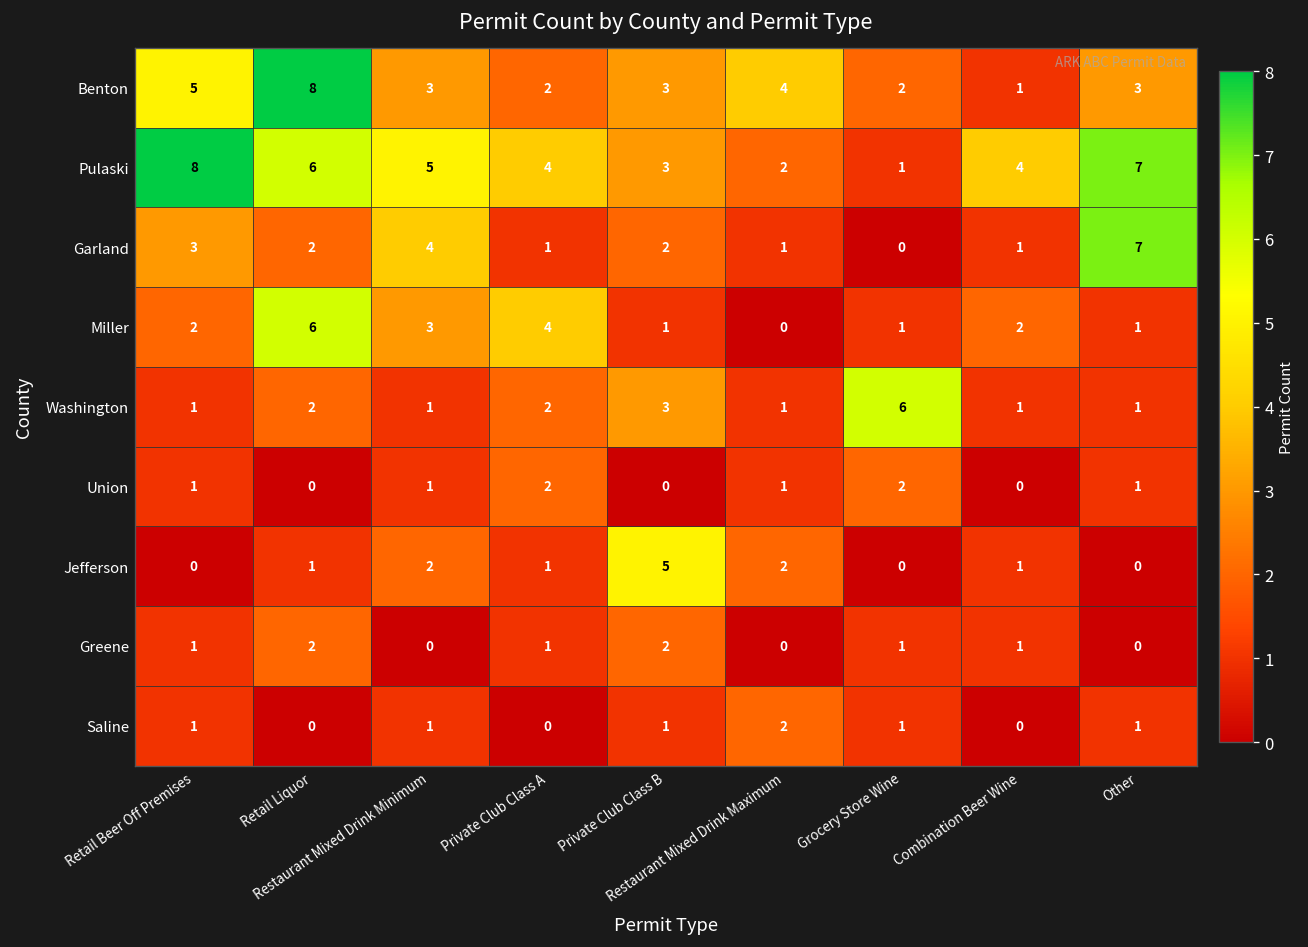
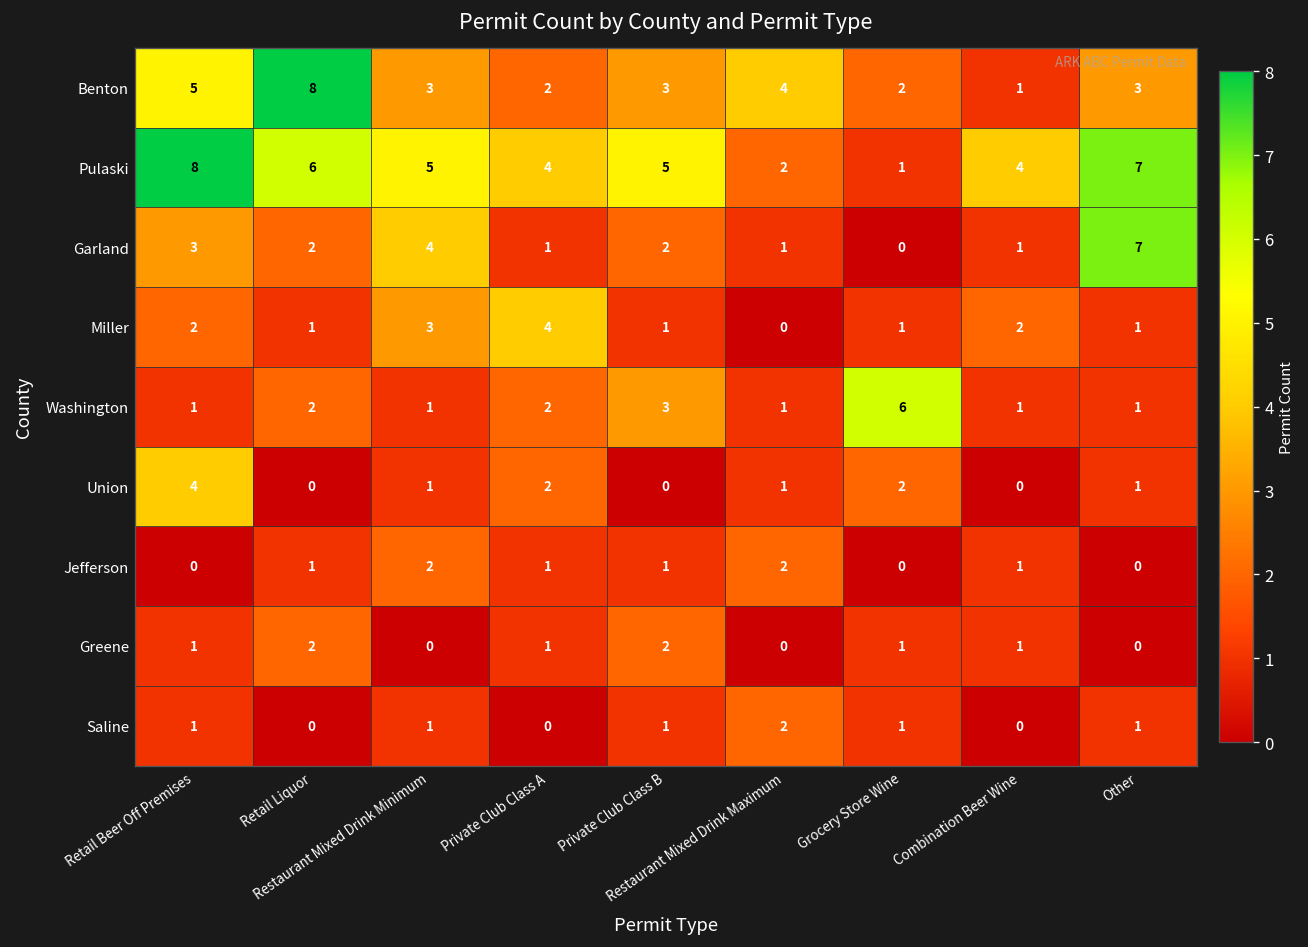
Pulaski, Private Club Class B: 3 -> 5
Miller, Retail Liquor: 6 -> 1
Union, Retail Beer Off Premises: 1 -> 4
Jefferson, Private Club Class B: 5 -> 1
